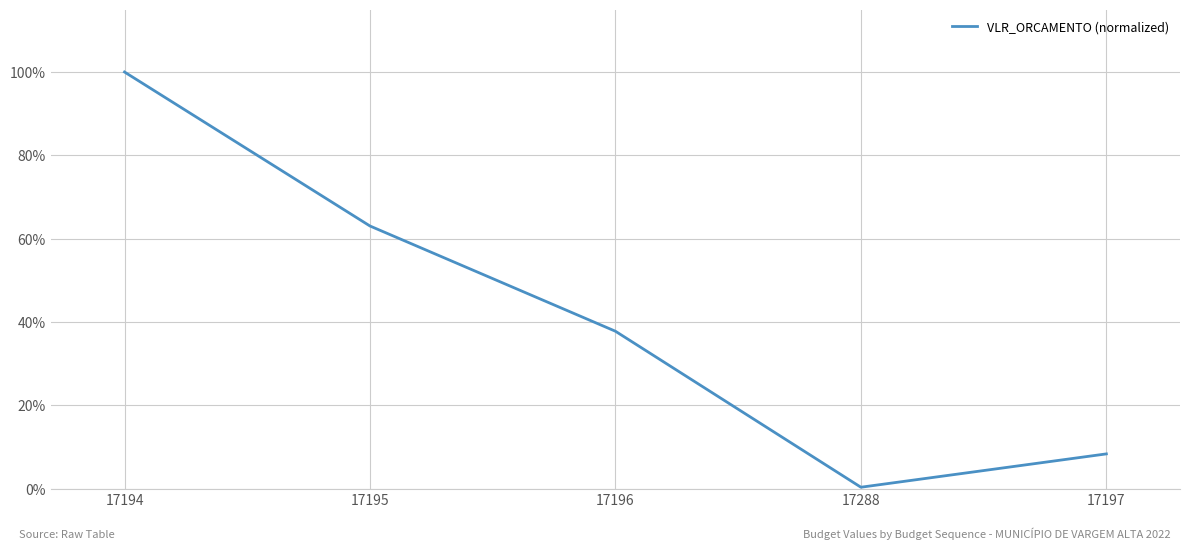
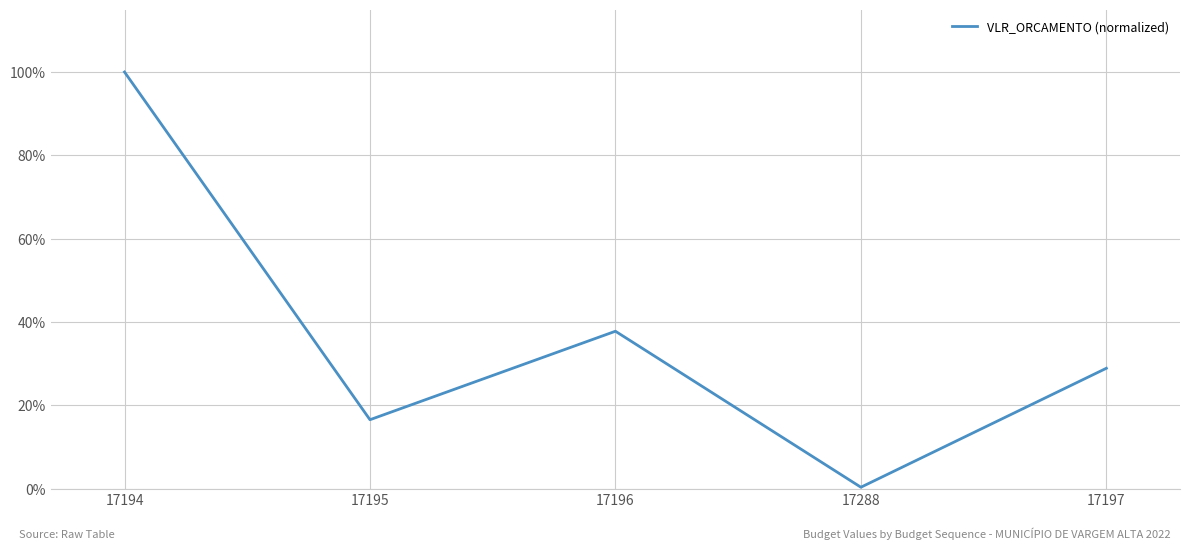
17195: 63% -> 17%
17197: 8% -> 29%
